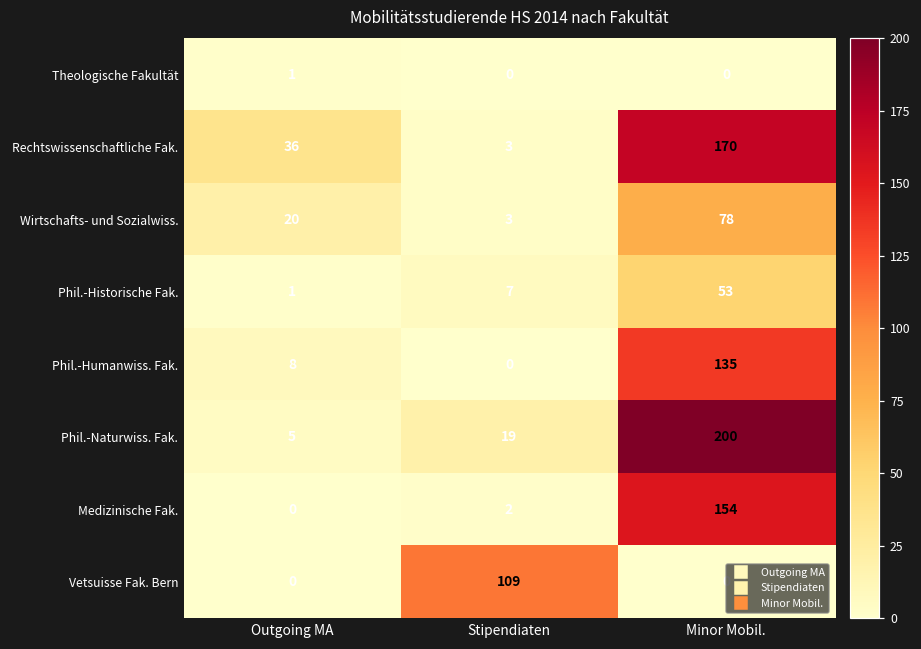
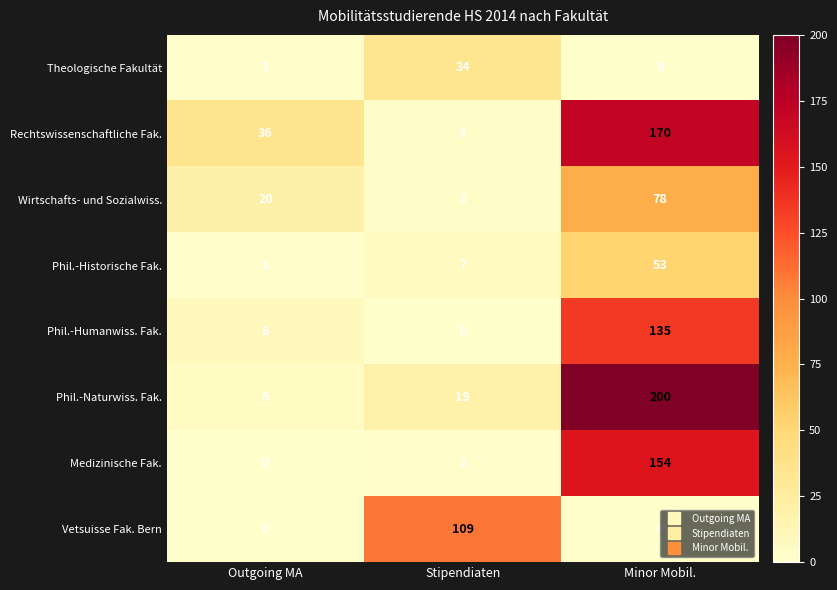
Theologische Fakultät, Stipendiaten: 0 -> 34
